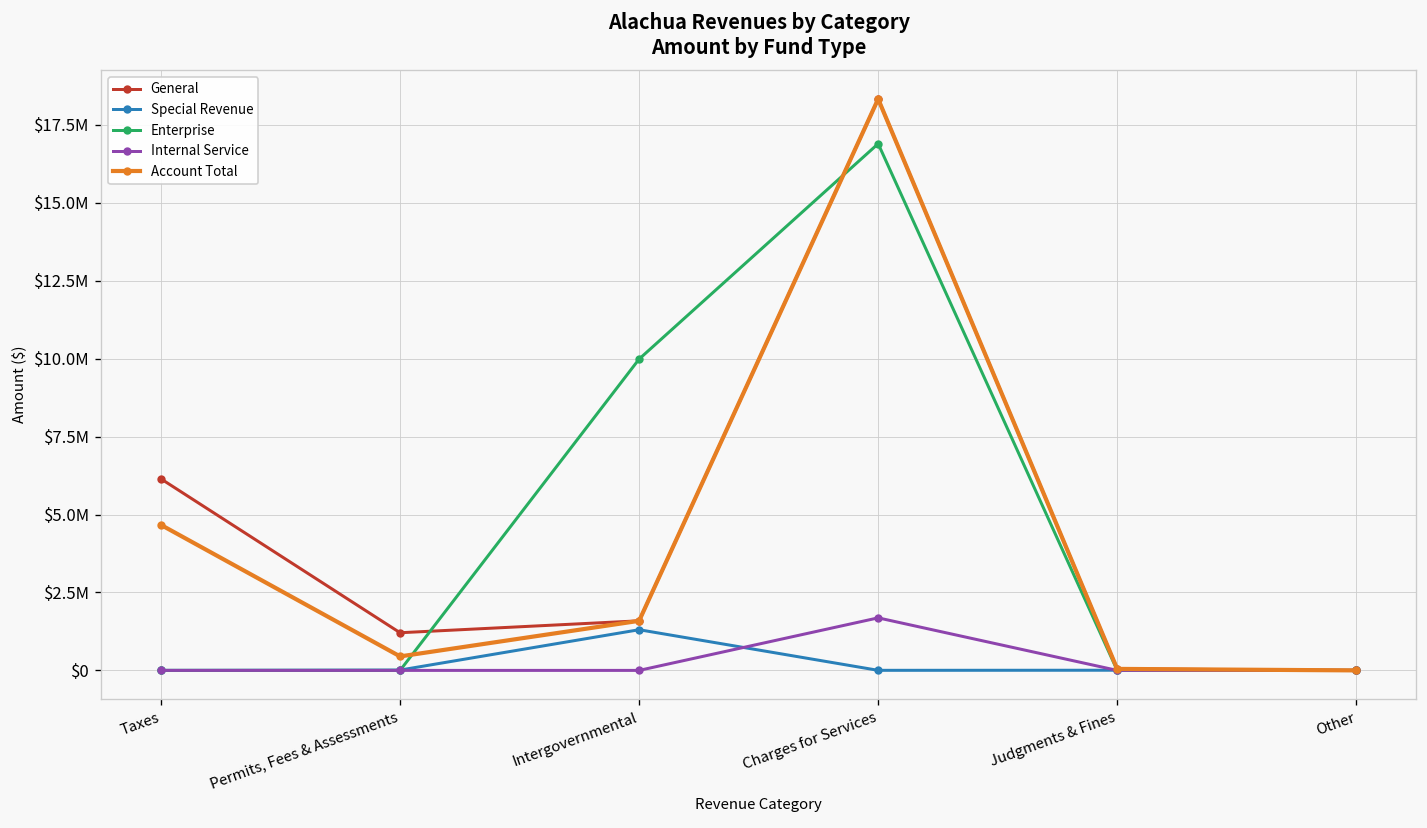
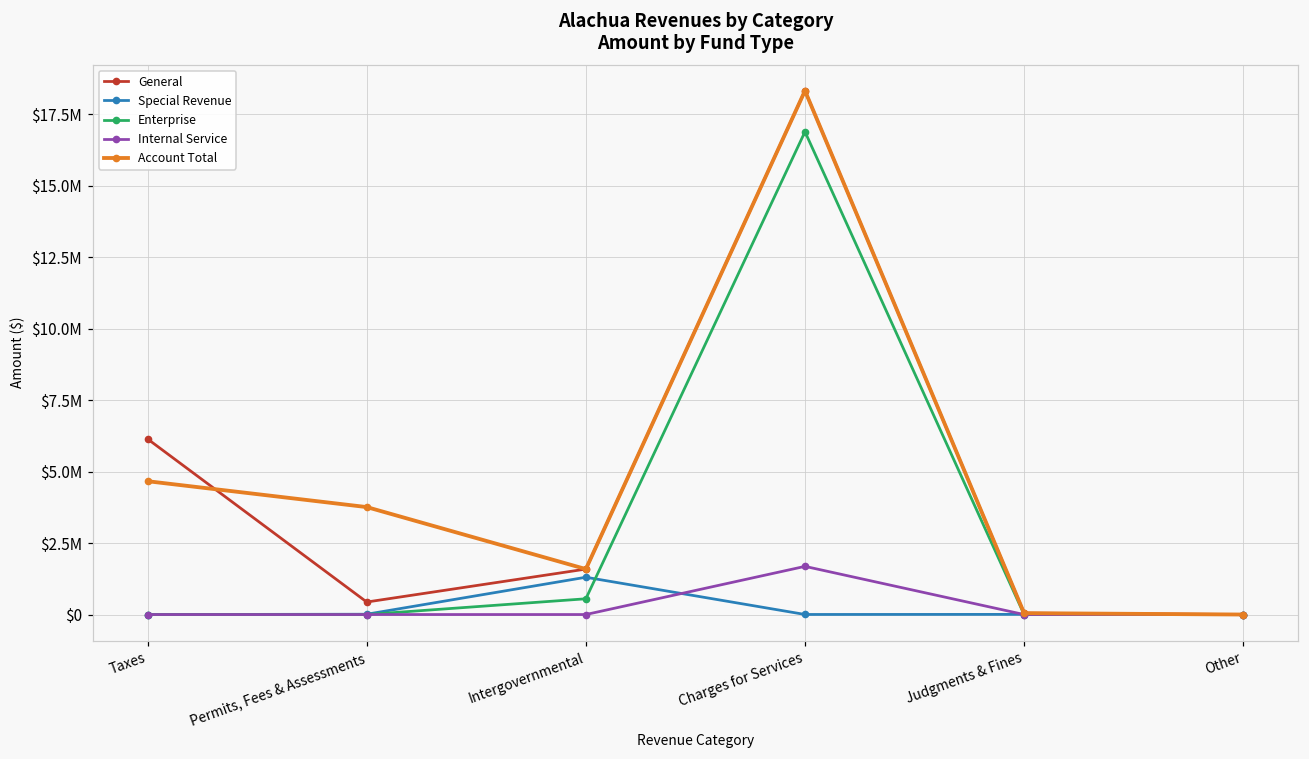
General, Permits, Fees & Assessments: $1200000 -> $400000
Account Total, Permits, Fees & Assessments: $400000 -> $3800000
Enterprise, Intergovernmental: $10000000 -> $600000
